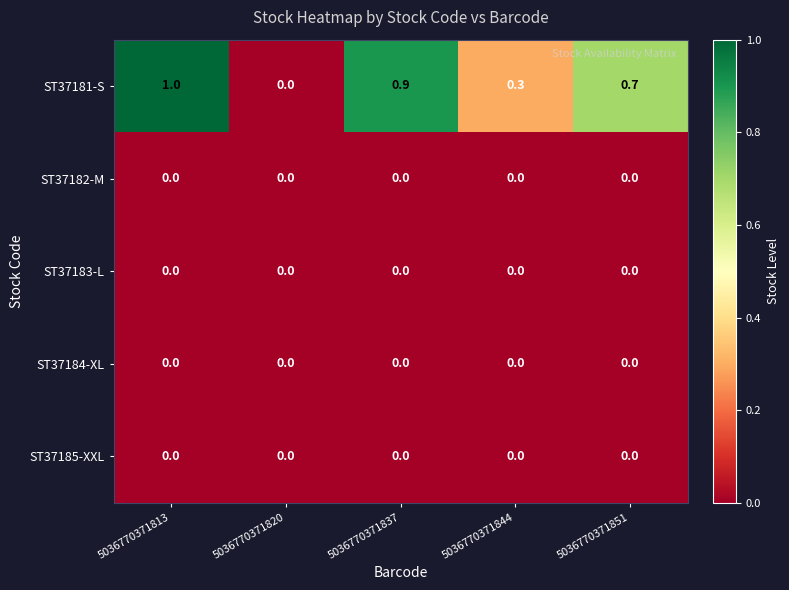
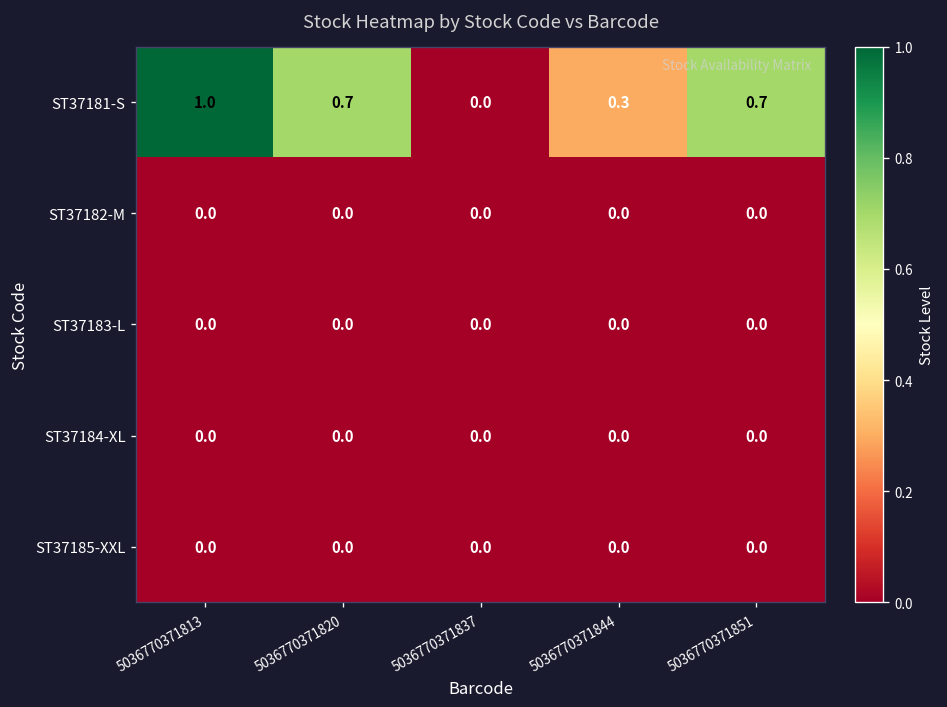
ST37181-S, 5036770371820: 0.0 -> 0.7
ST37181-S, 5036770371837: 0.9 -> 0.0
